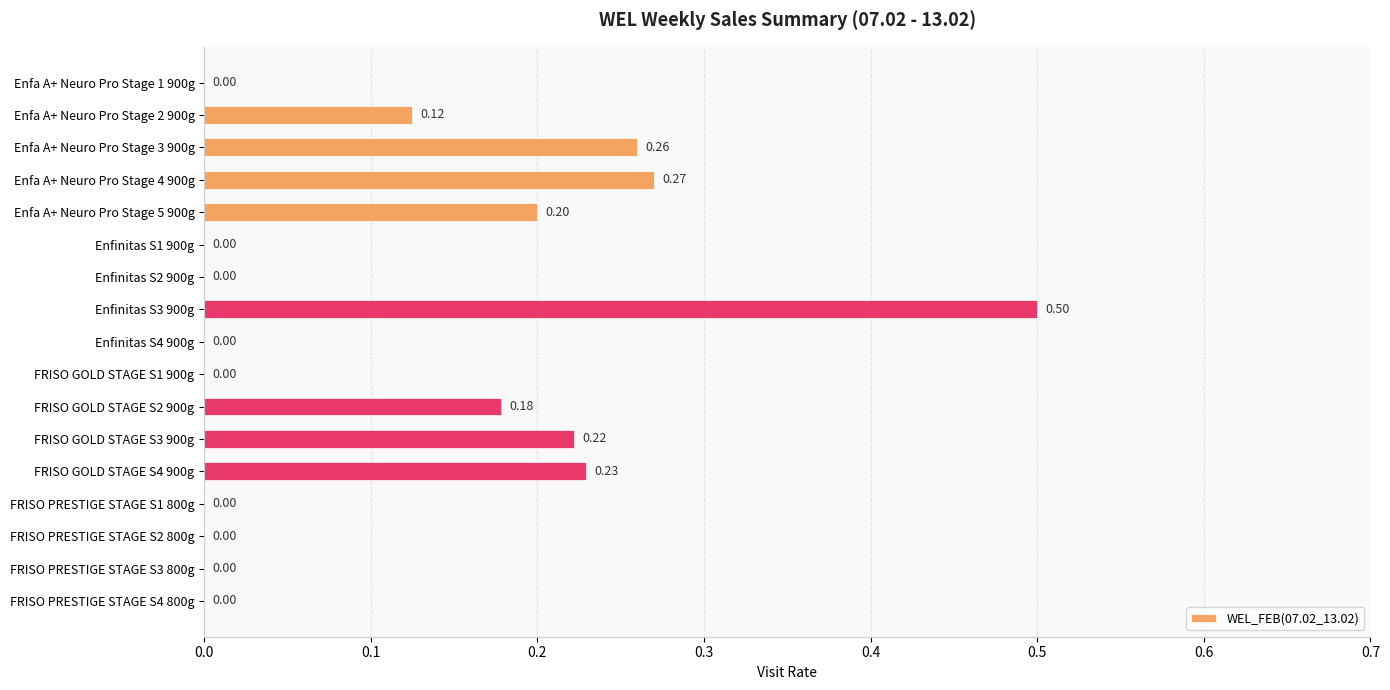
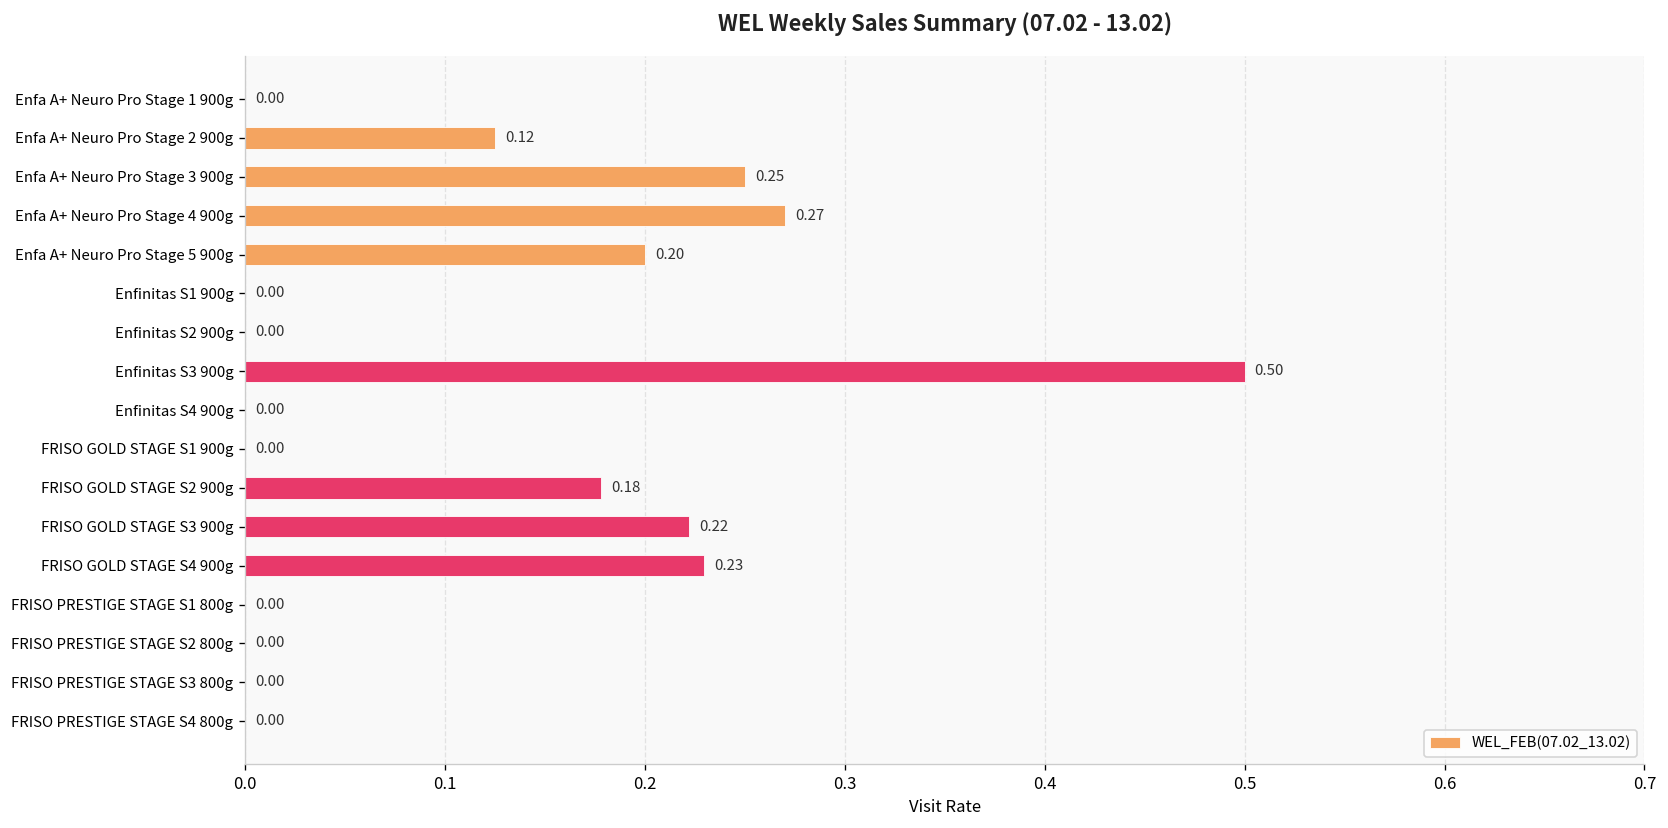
Enfa A+ Neuro Pro Stage 3 900g: 0.26 -> 0.25
